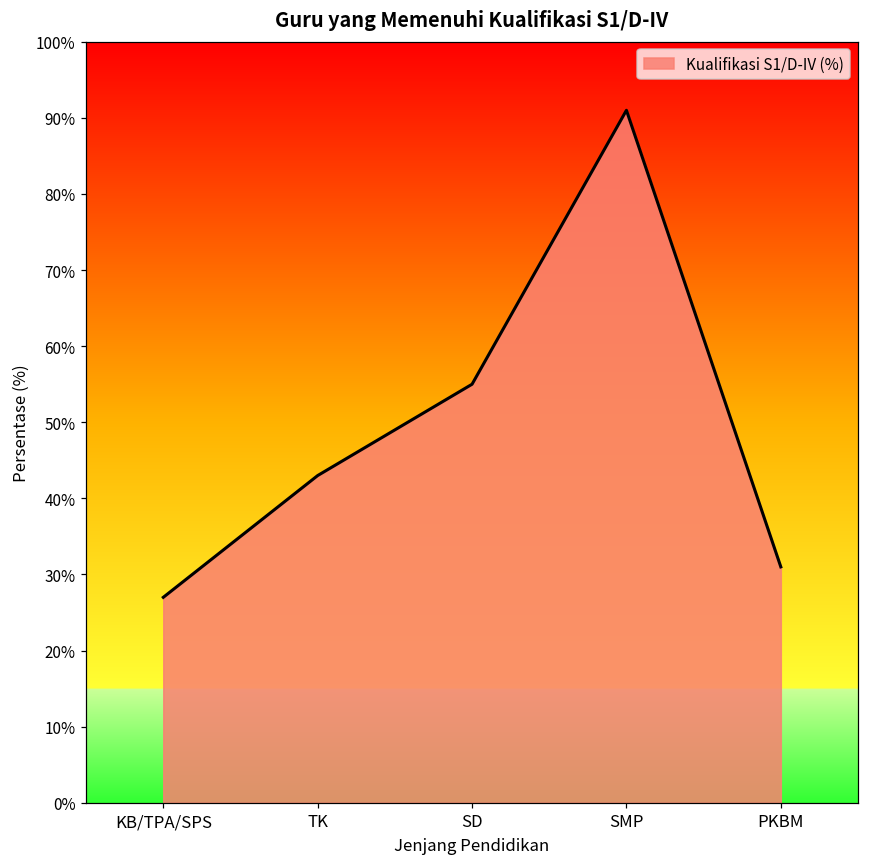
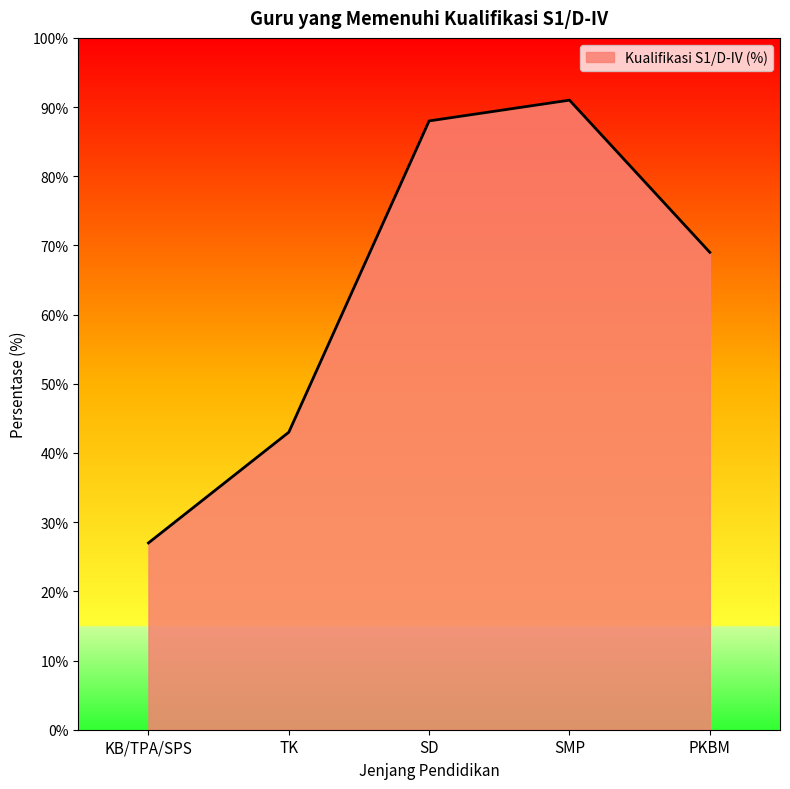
SD: 55% -> 88%
PKBM: 31% -> 69%
